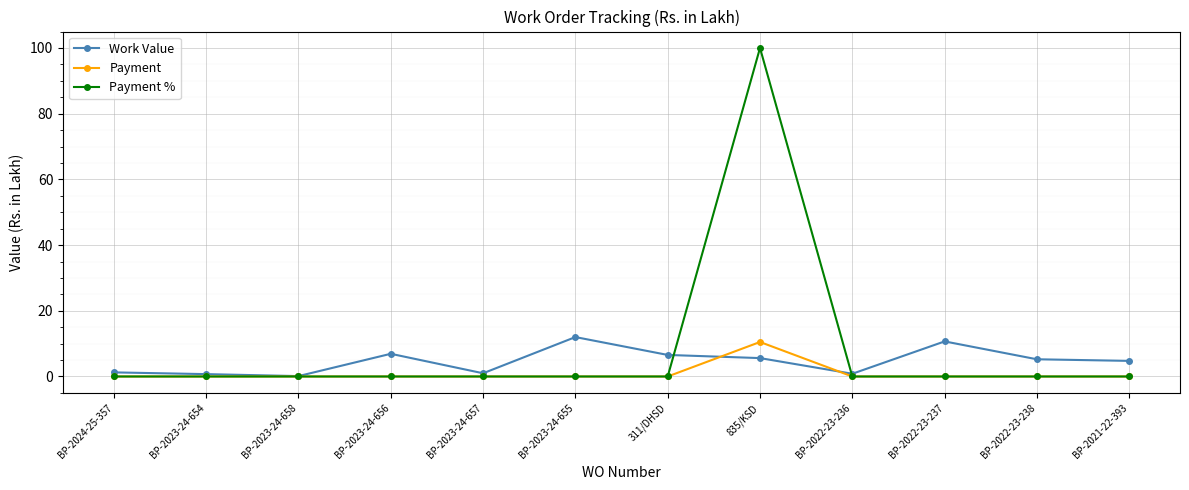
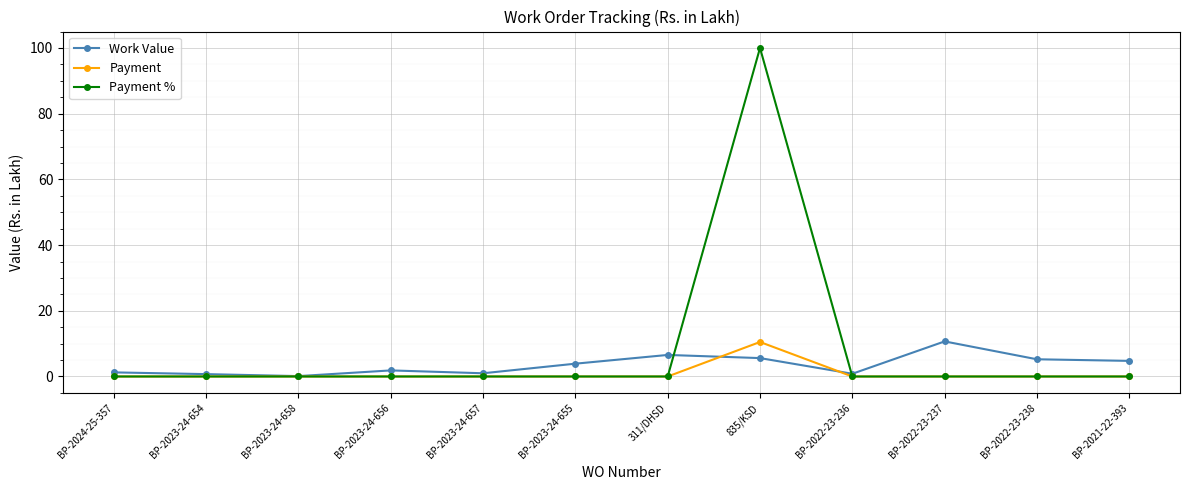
Work Value, BP-2023-24-656: 7 -> 2
Work Value, BP-2023-24-655: 12 -> 4
